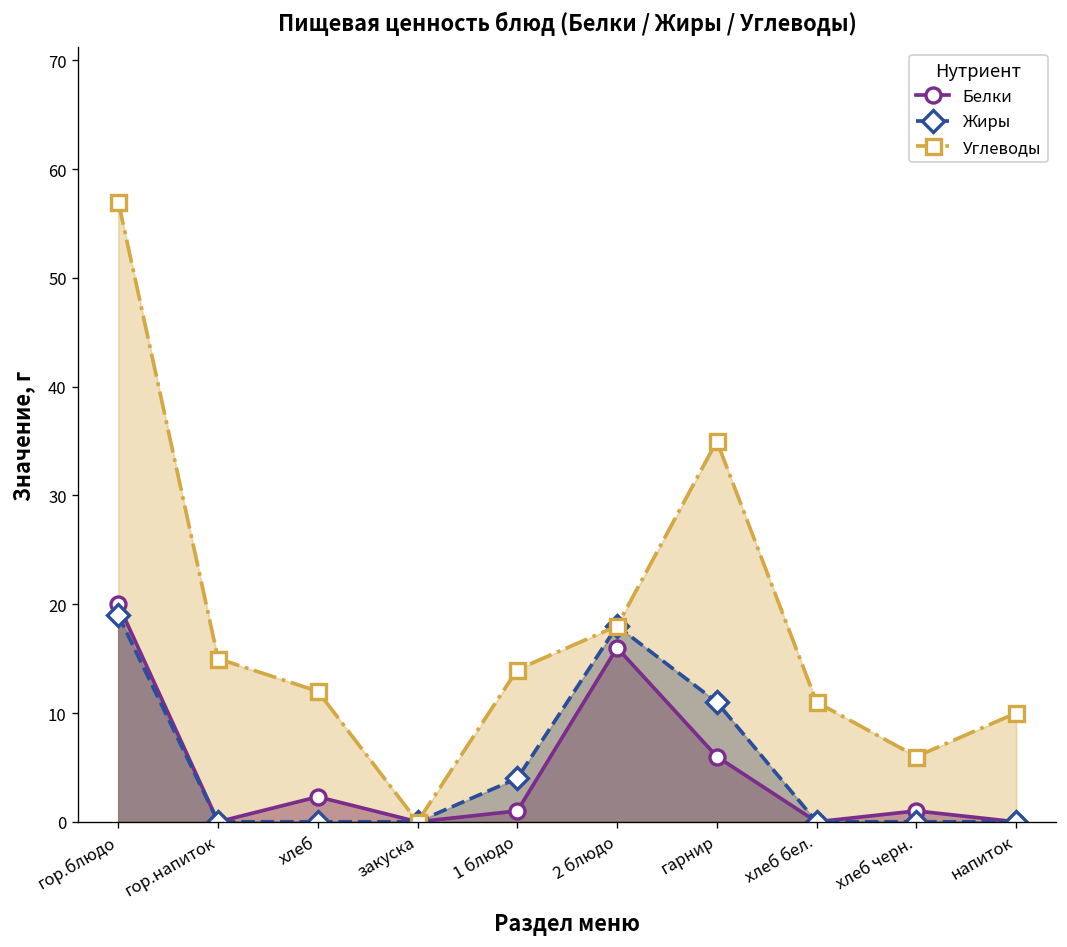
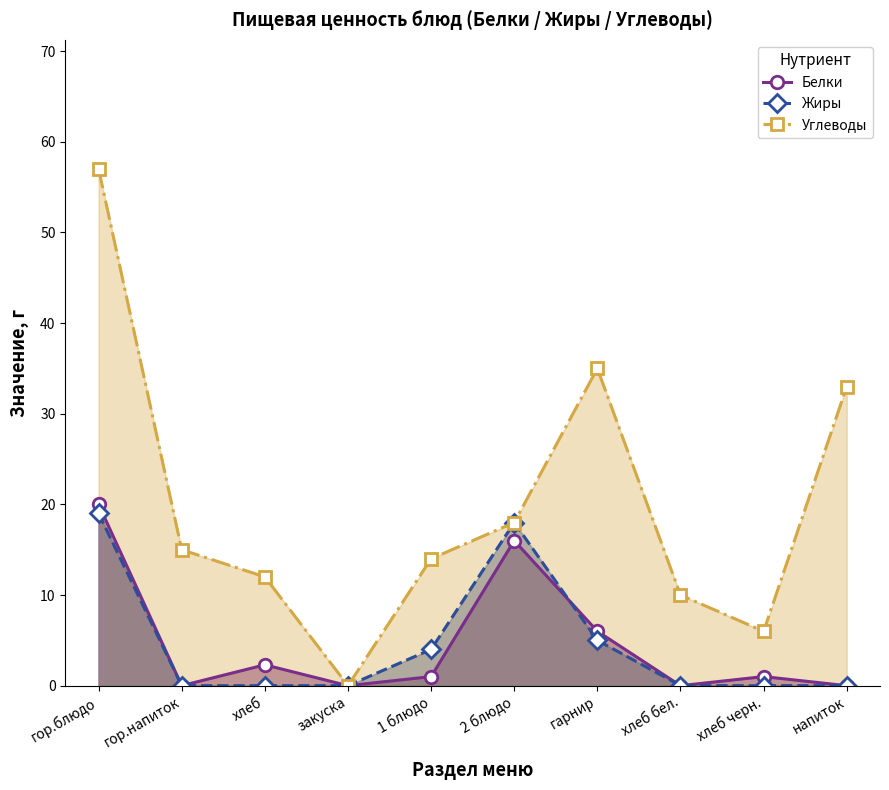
Жиры, гарнир: 11 -> 5
Углеводы, хлеб бел.: 11 -> 10
Углеводы, напиток: 10 -> 33
